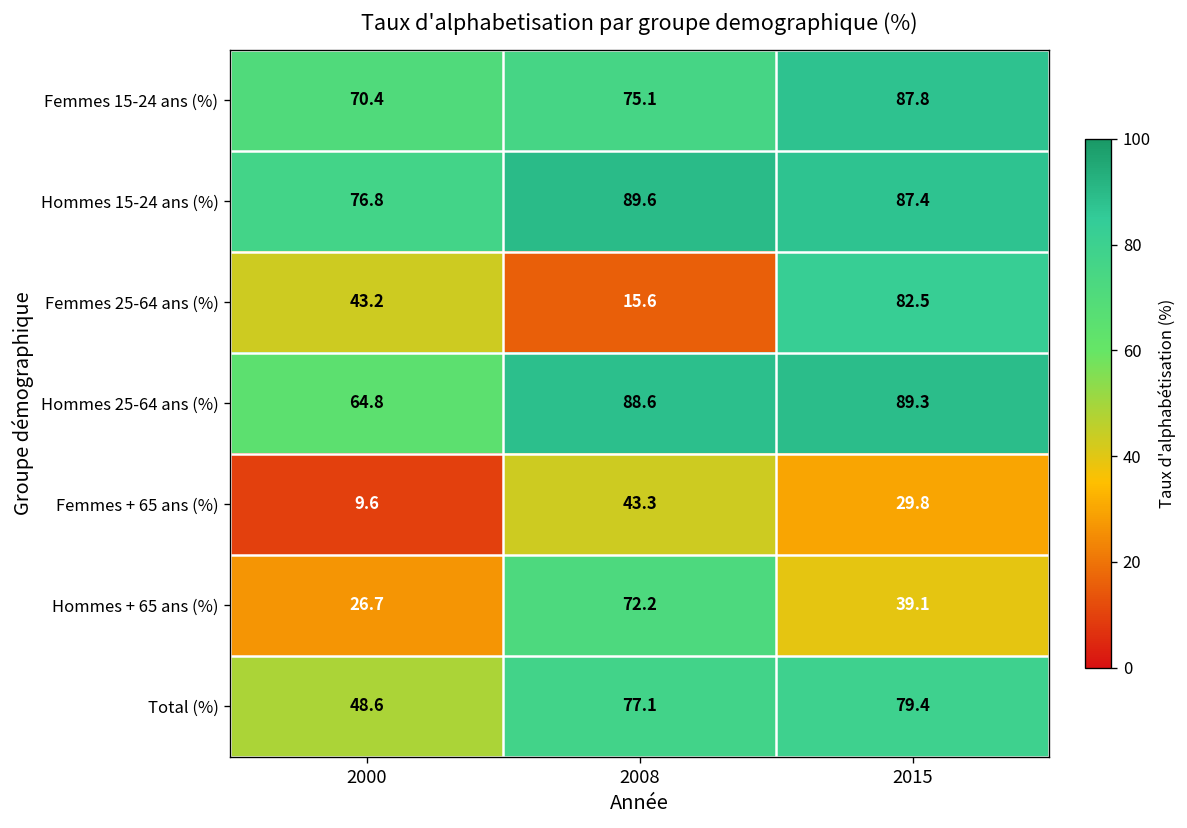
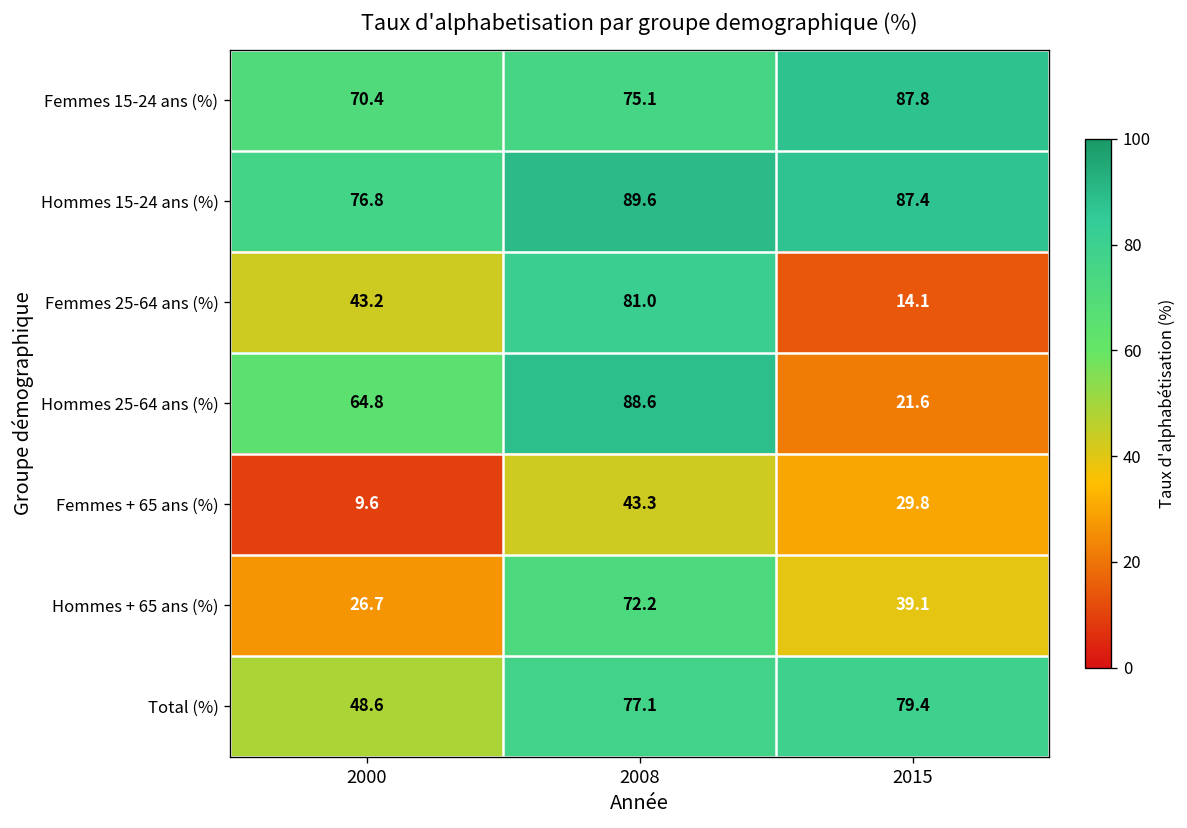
Femmes 25-64 ans (%), 2008: 15.6 -> 81.0
Femmes 25-64 ans (%), 2015: 82.5 -> 14.1
Hommes 25-64 ans (%), 2015: 89.3 -> 21.6
